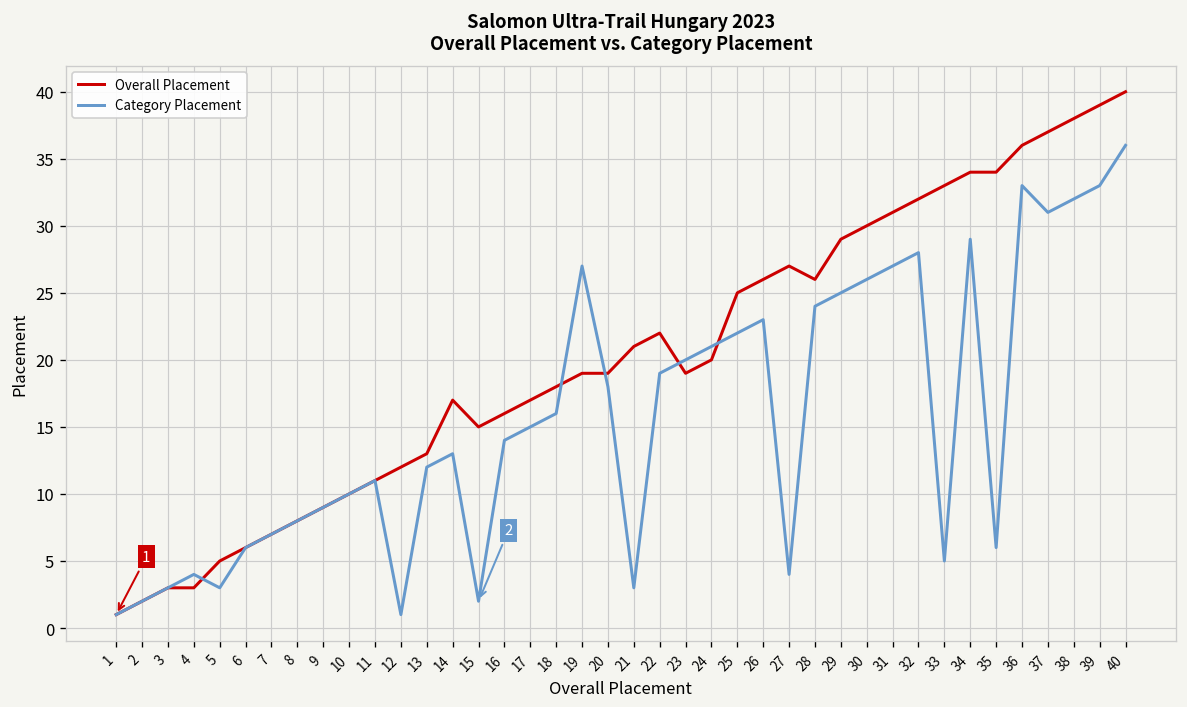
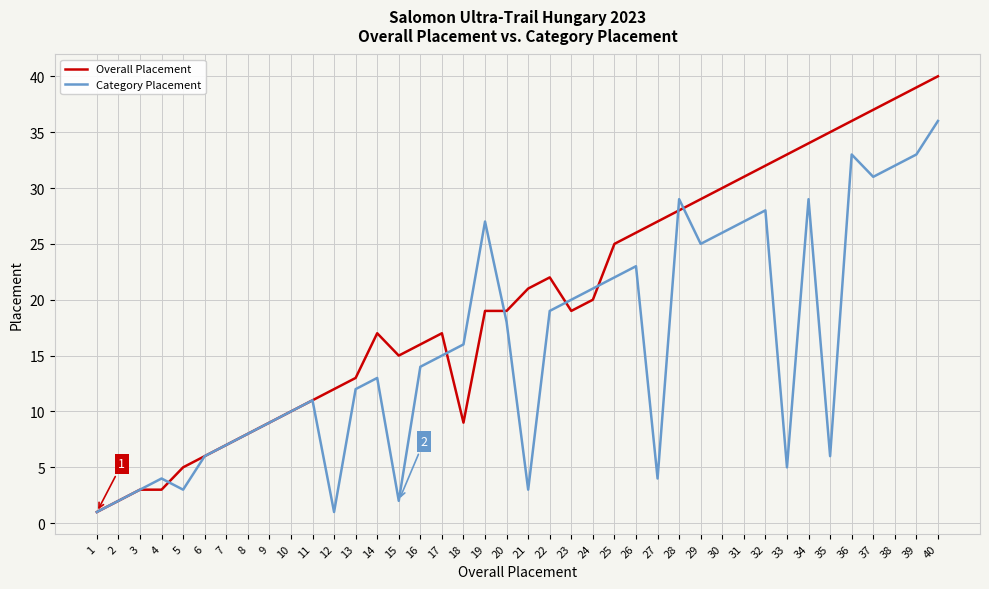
Overall Placement, 18: 18 -> 9
Overall Placement, 28: 26 -> 28
Category Placement, 28: 24 -> 29
Overall Placement, 35: 34 -> 35
